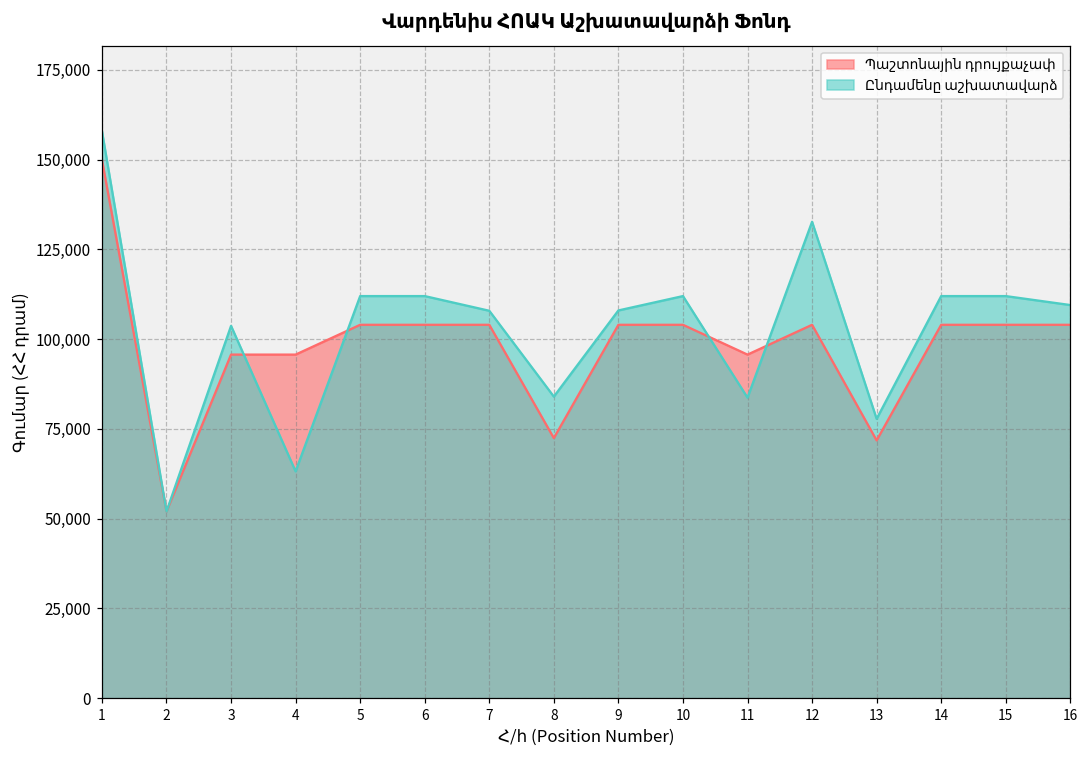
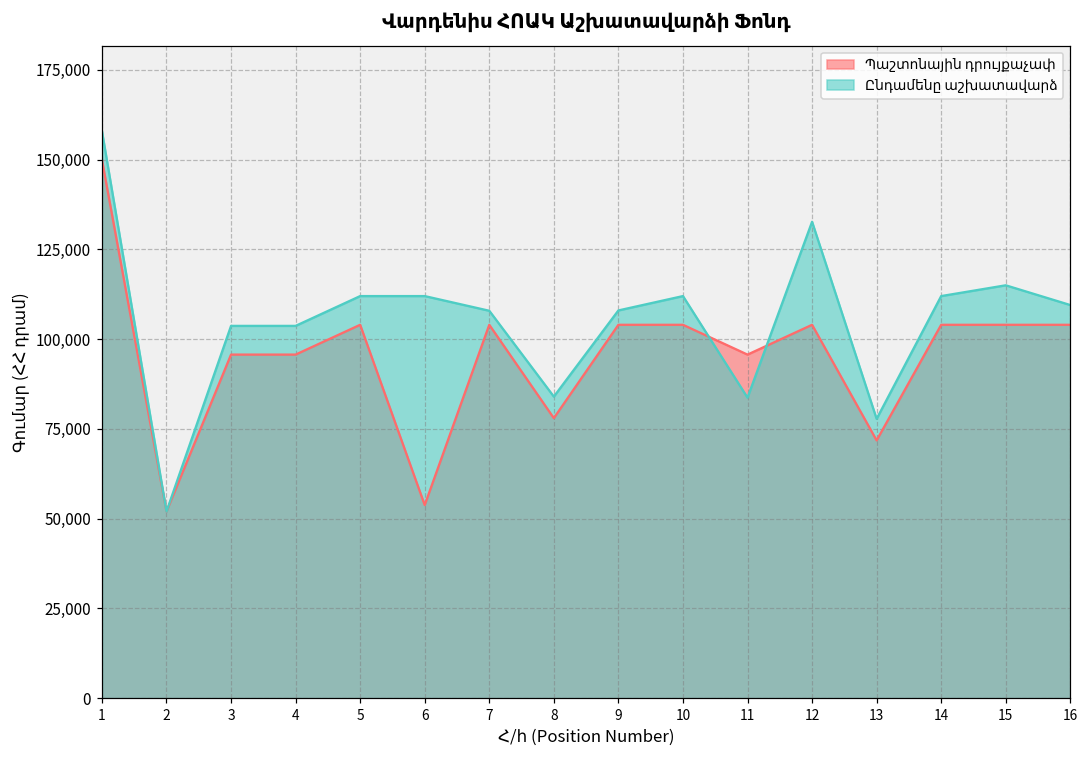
Ընդամենը աշխատավարձ, 4: 63,000 -> 104,000
Պաշտոնային դրույքաչափ, 6: 104,000 -> 54,000
Պաշտոնային դրույքաչափ, 8: 72,000 -> 78,000
Ընդամենը աշխատավարձ, 15: 112,000 -> 115,000
